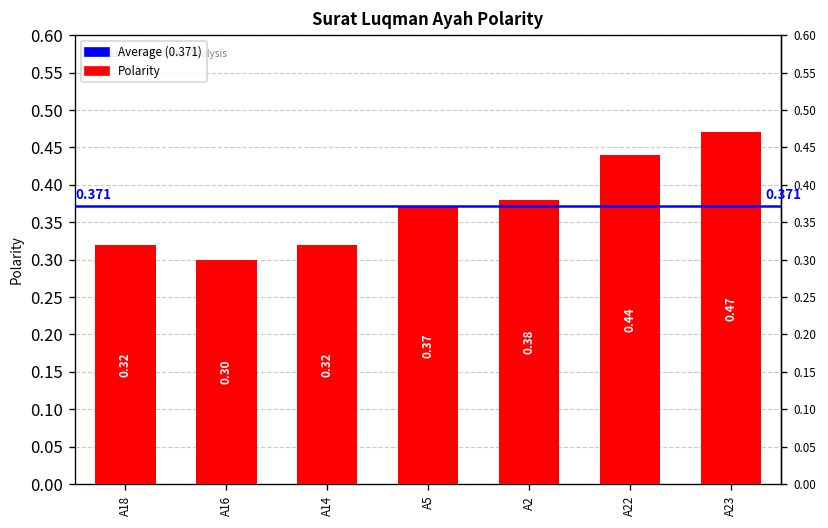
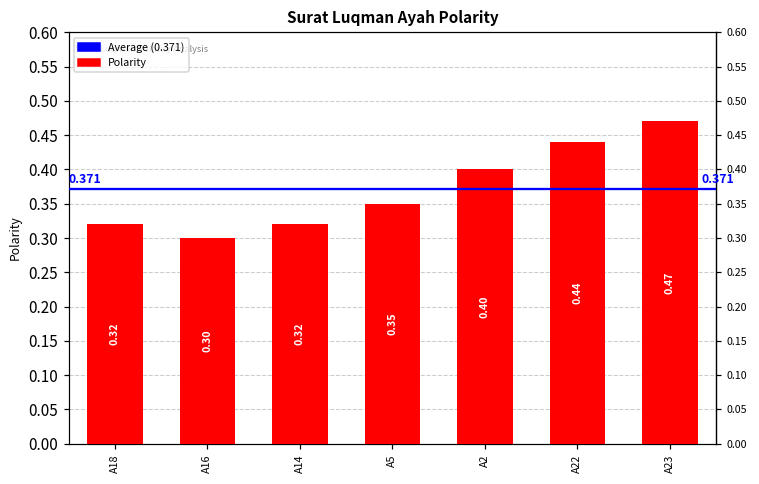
A5: 0.37 -> 0.35
A2: 0.38 -> 0.40
